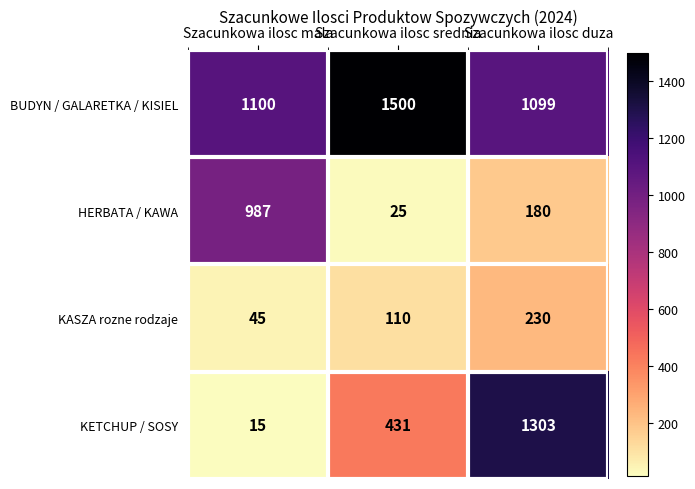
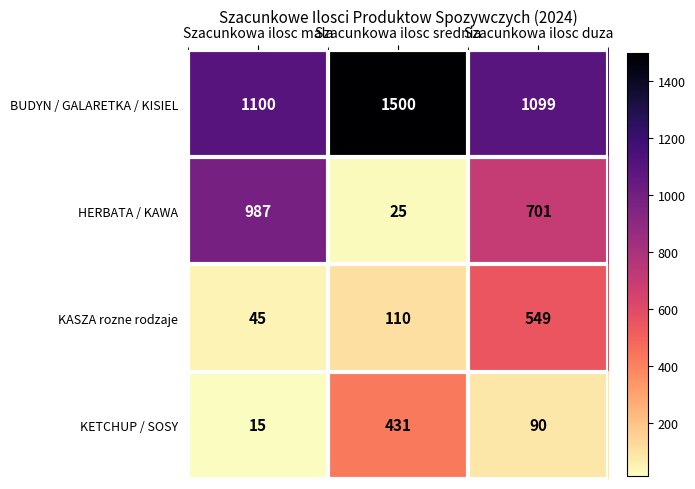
HERBATA / KAWA, Szacunkowa ilosc duza: 180 -> 701
KASZA rozne rodzaje, Szacunkowa ilosc duza: 230 -> 549
KETCHUP / SOSY, Szacunkowa ilosc duza: 1303 -> 90
